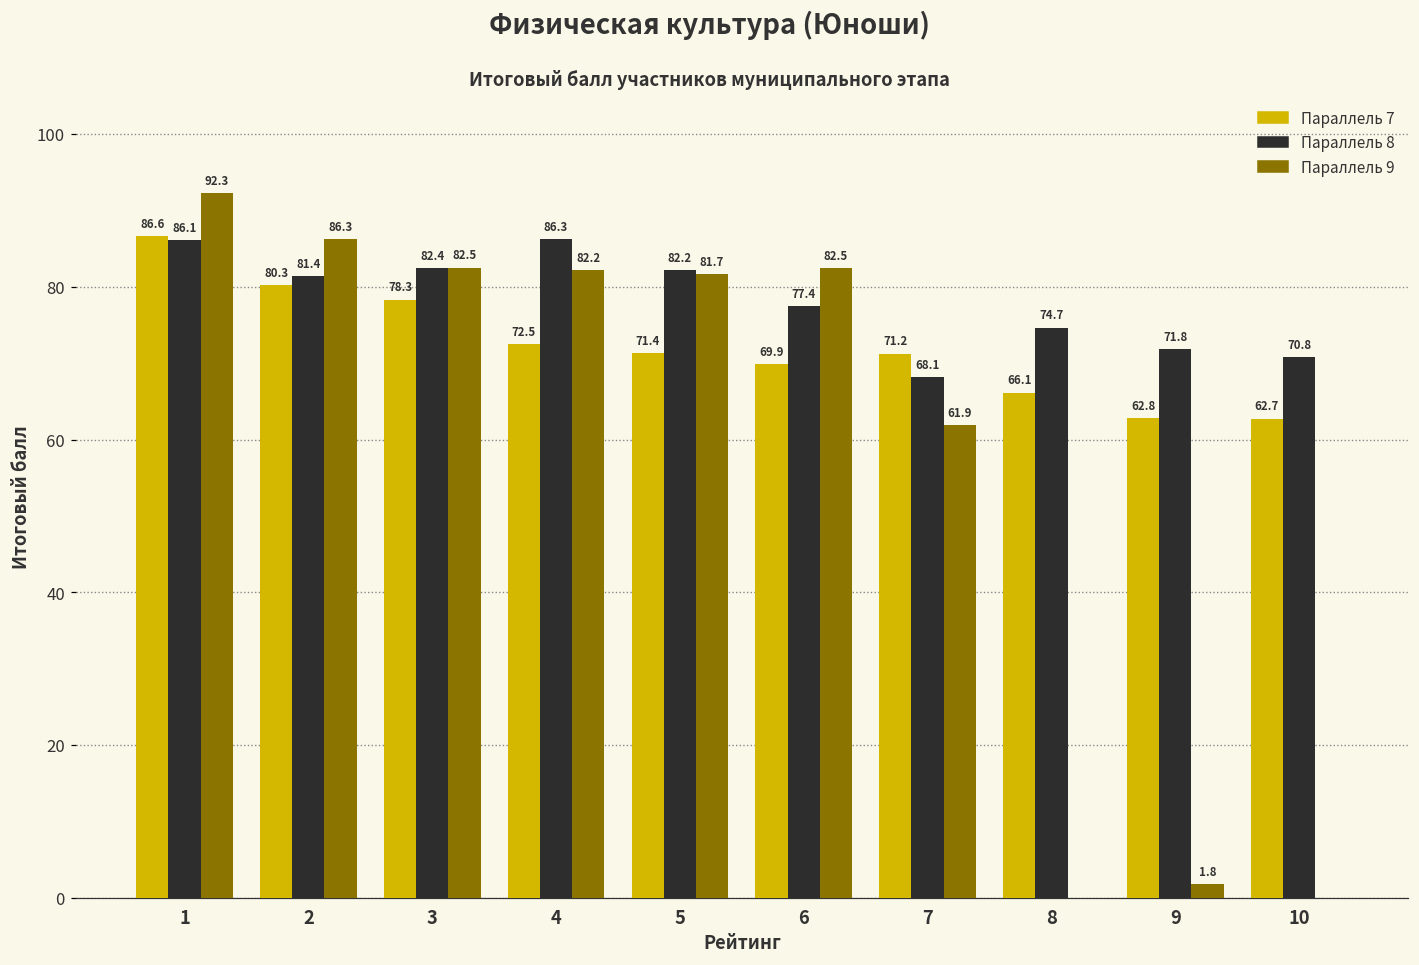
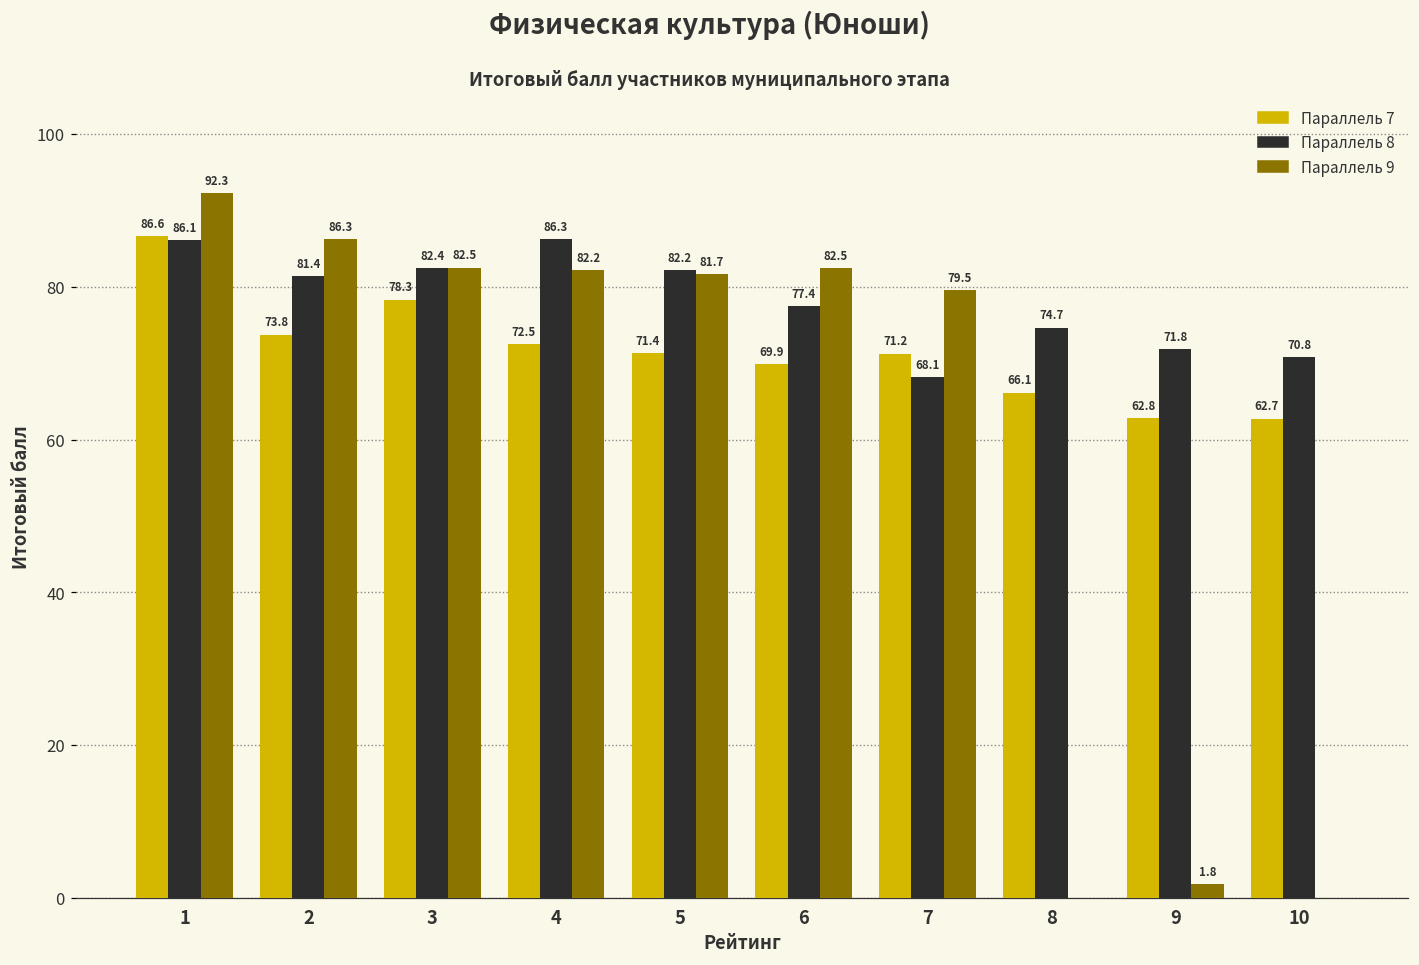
Параллель 7, 2: 80.3 -> 73.8
Параллель 9, 7: 61.9 -> 79.5
